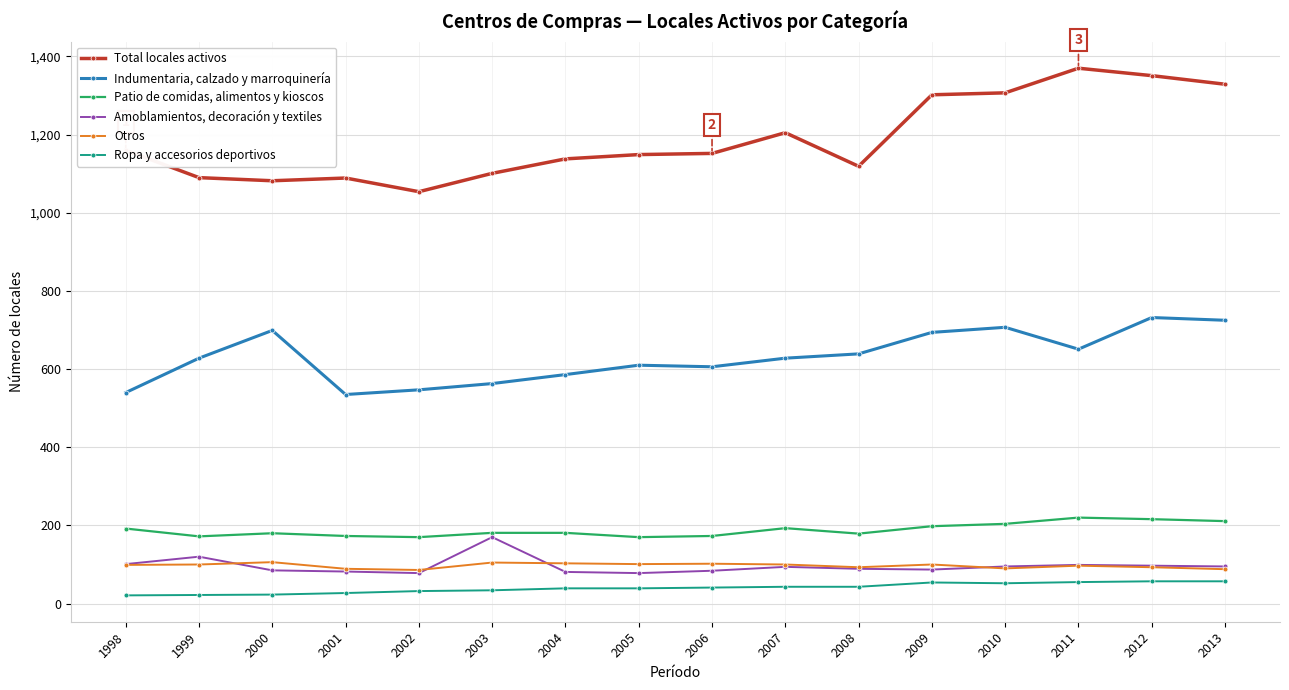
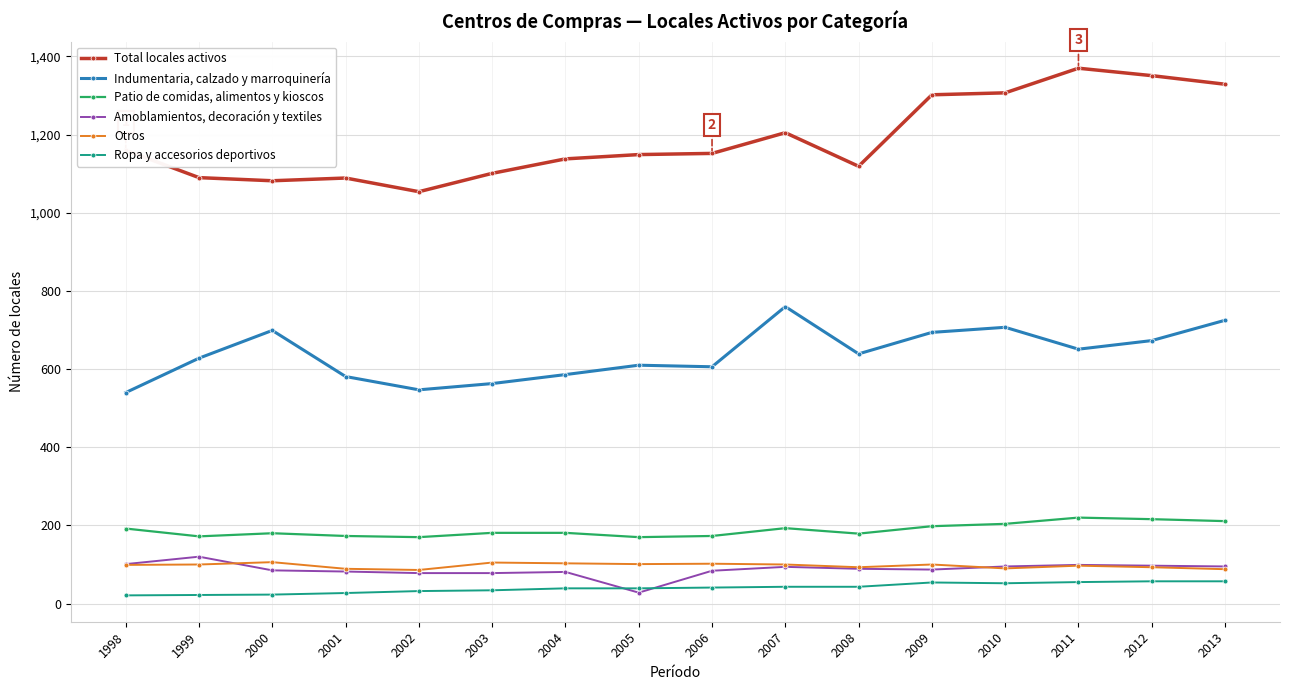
Indumentaria, calzado y marroquinería, 2001: 540 -> 580
Amoblamientos, decoración y textiles, 2003: 170 -> 80
Amoblamientos, decoración y textiles, 2005: 80 -> 30
Indumentaria, calzado y marroquinería, 2007: 630 -> 760
Indumentaria, calzado y marroquinería, 2012: 730 -> 670
